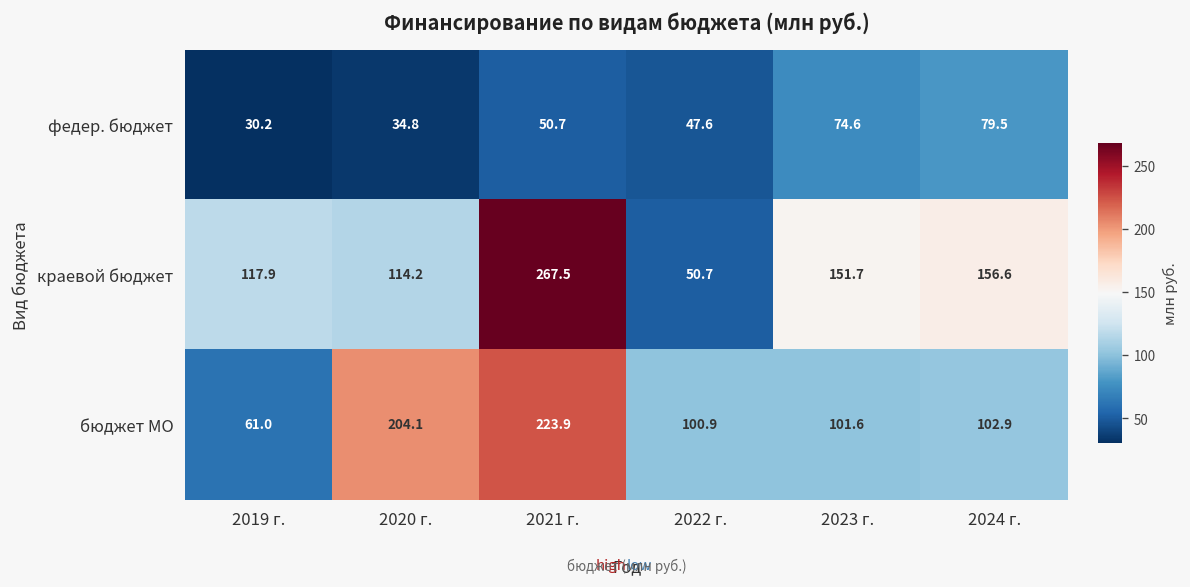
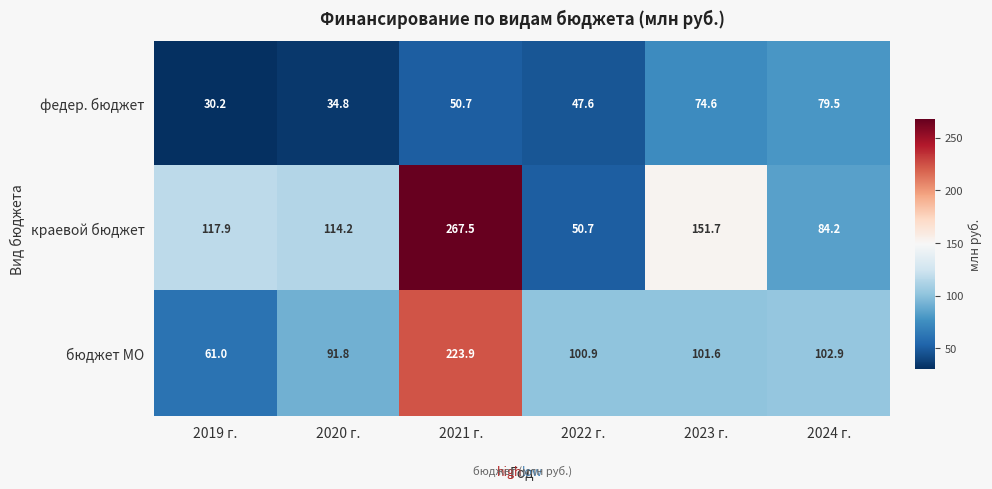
краевой бюджет, 2024 г.: 156.6 -> 84.2
бюджет МО, 2020 г.: 204.1 -> 91.8
